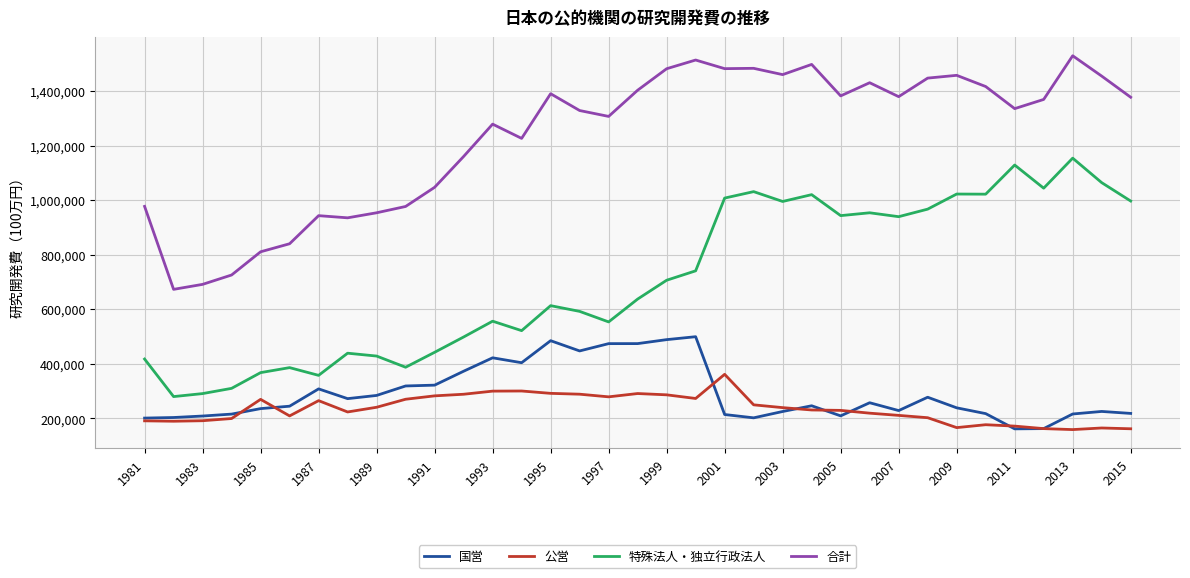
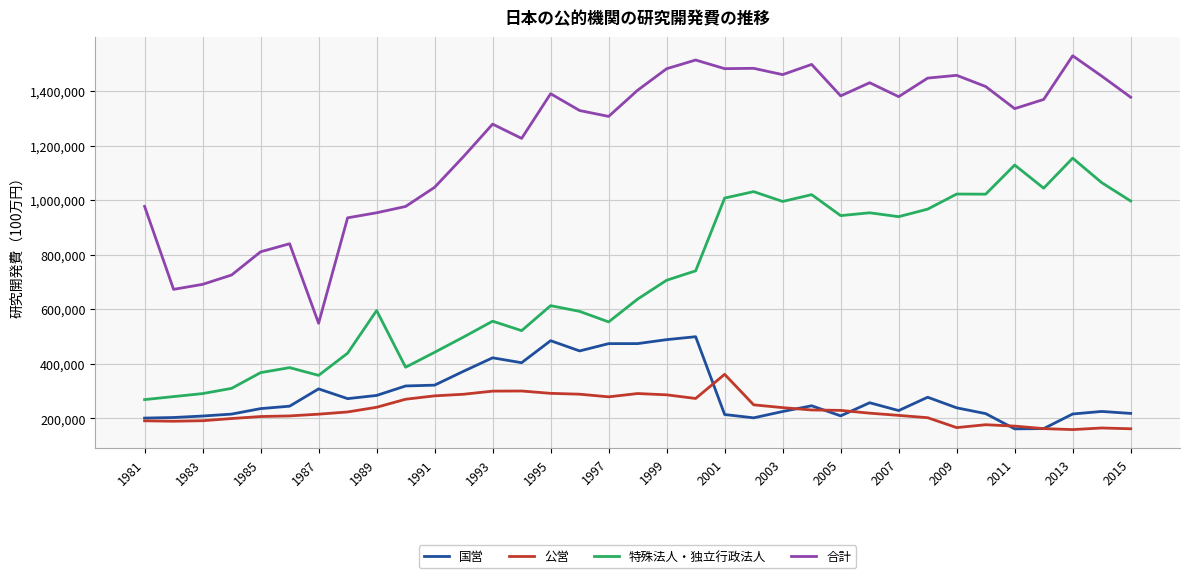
特殊法人・独立行政法人, 1981: 420,000 -> 270,000
公営, 1985: 270,000 -> 210,000
公営, 1987: 270,000 -> 220,000
合計, 1987: 940,000 -> 550,000
特殊法人・独立行政法人, 1989: 430,000 -> 600,000
